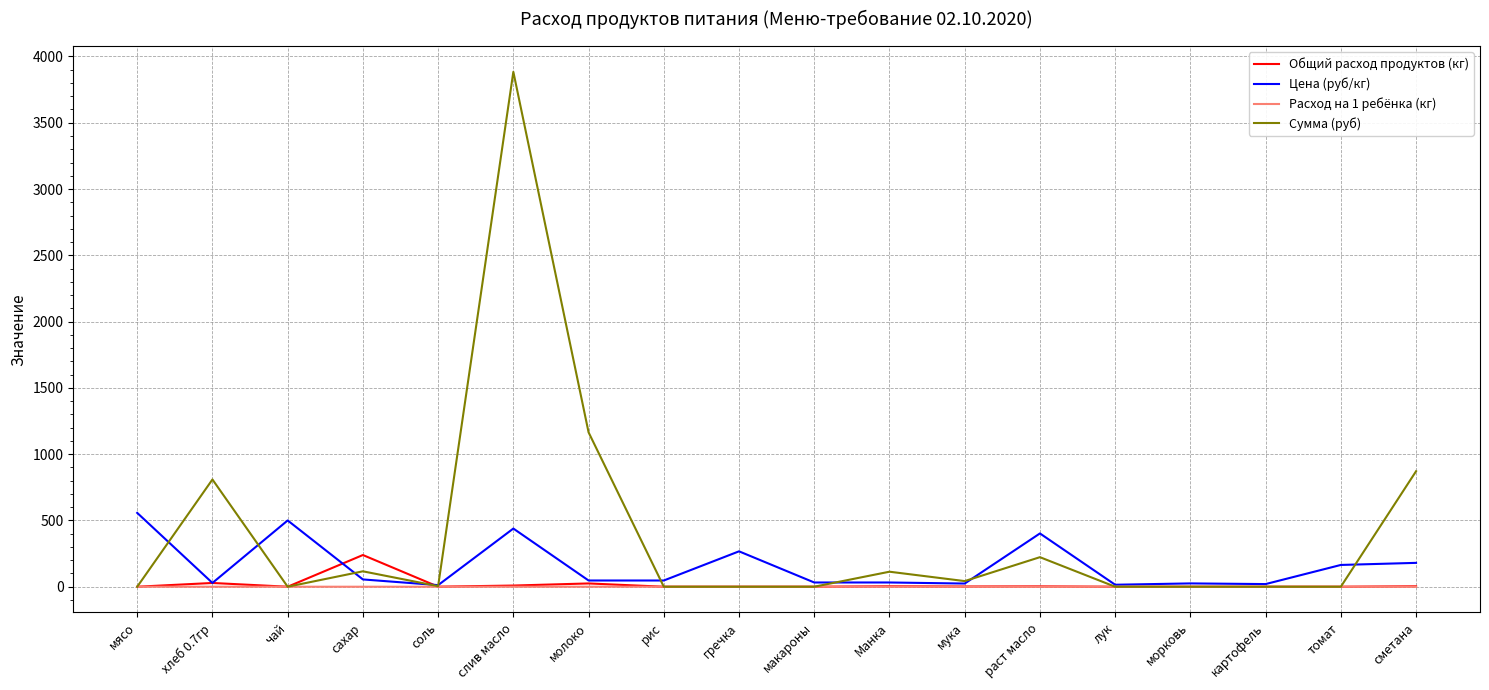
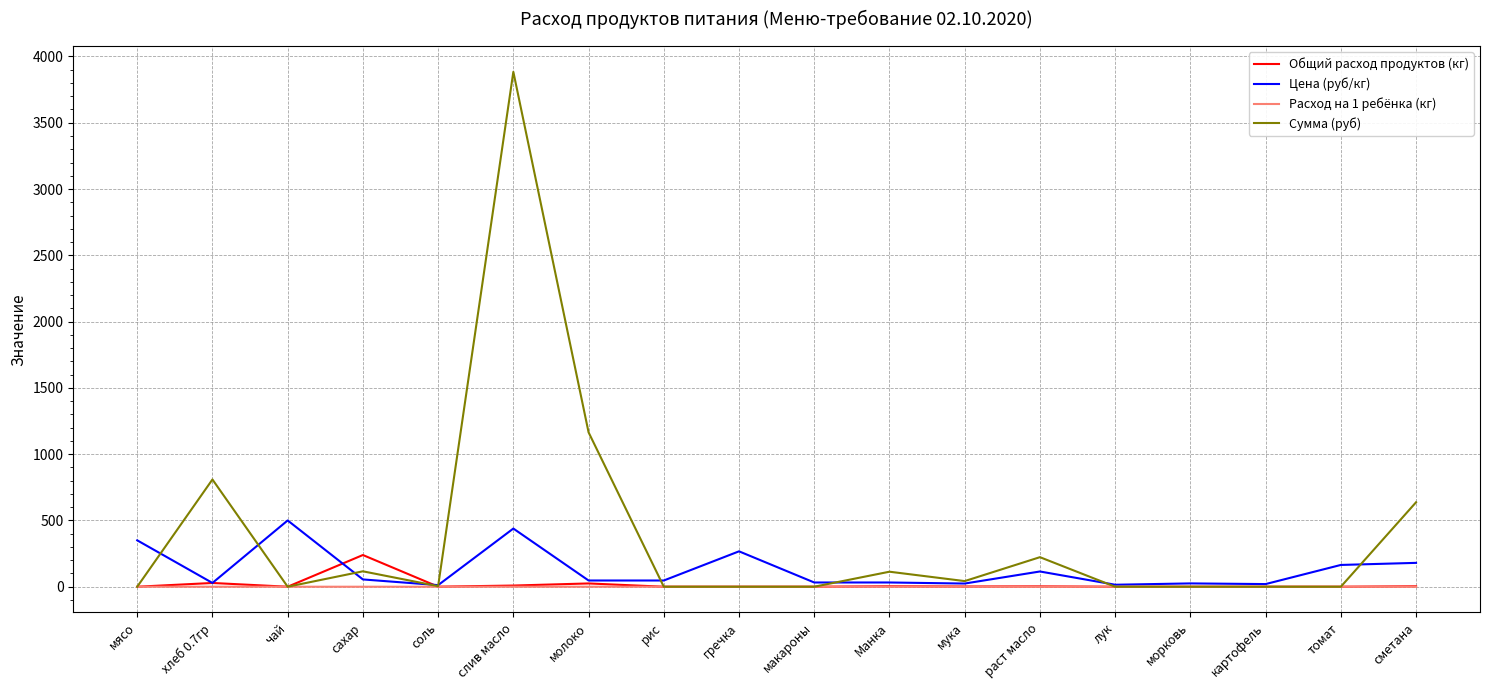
Цена (руб/кг), мясо: 560 -> 350
Цена (руб/кг), раст масло: 400 -> 120
Сумма (руб), сметана: 870 -> 640
